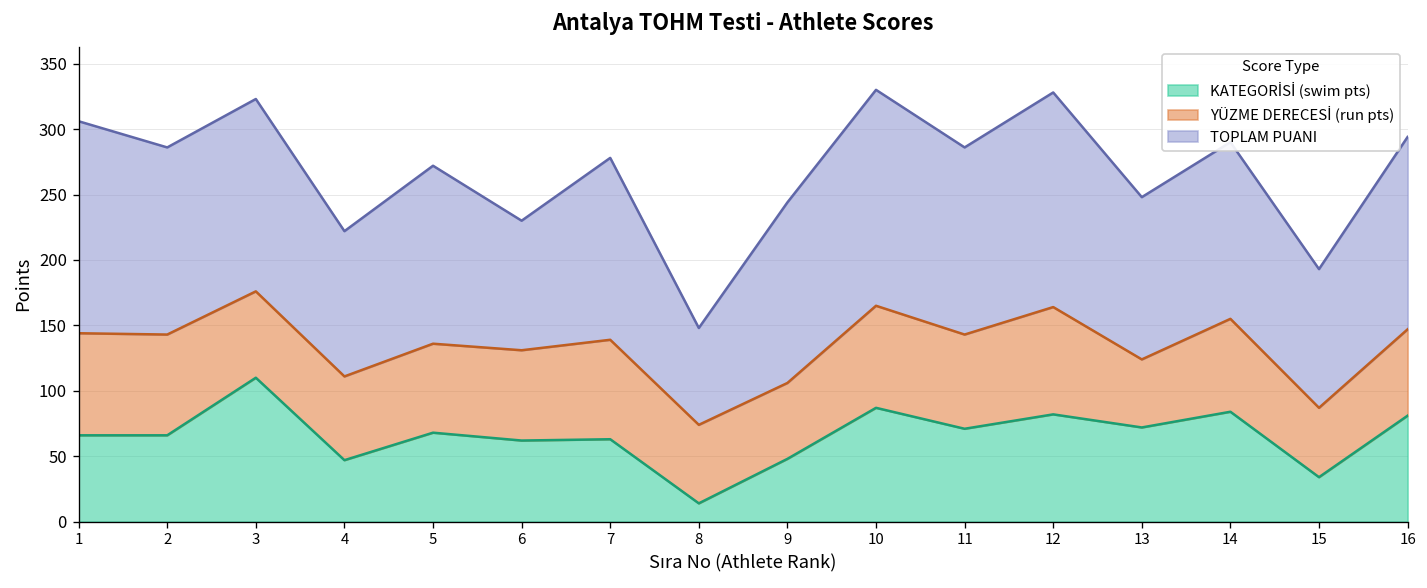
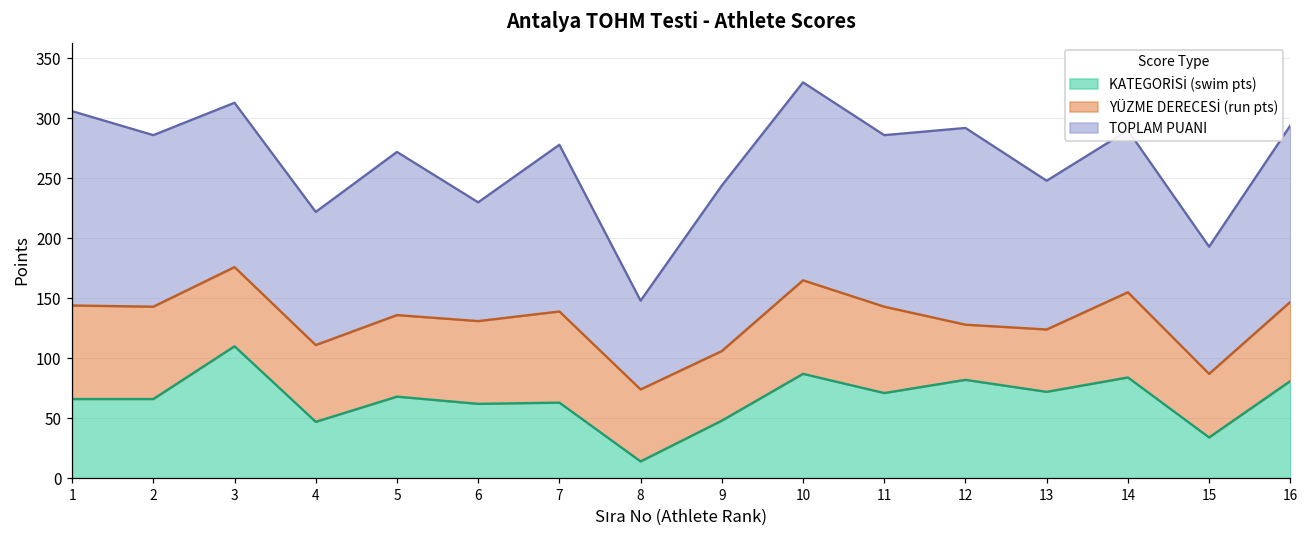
TOPLAM PUANI, 3: 147 -> 137
YÜZME DERECESİ (run pts), 12: 82 -> 46
